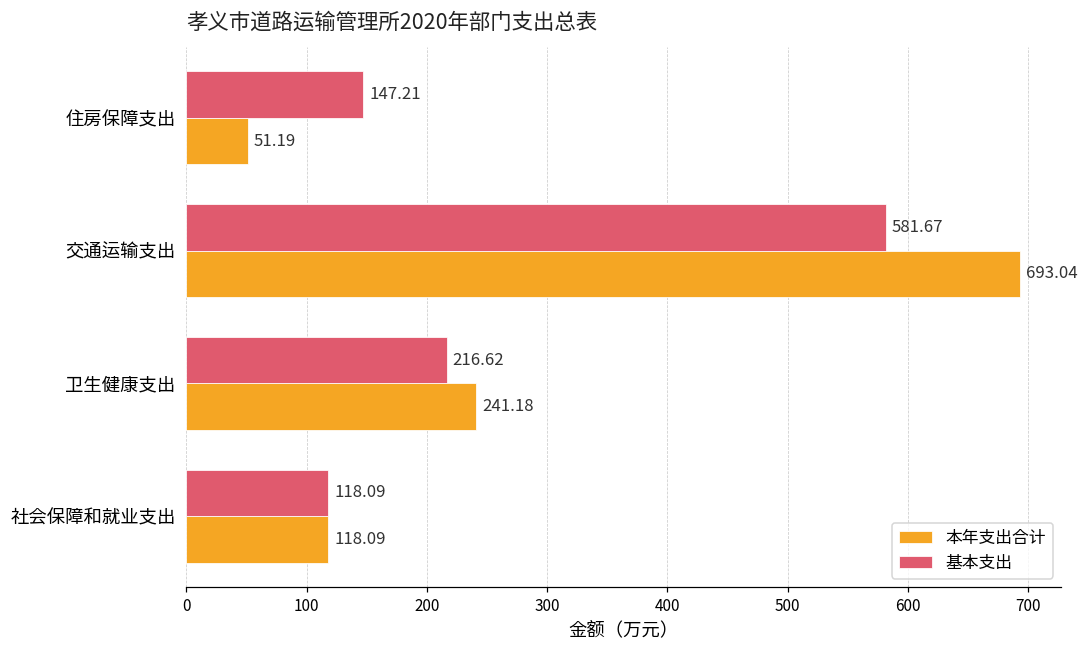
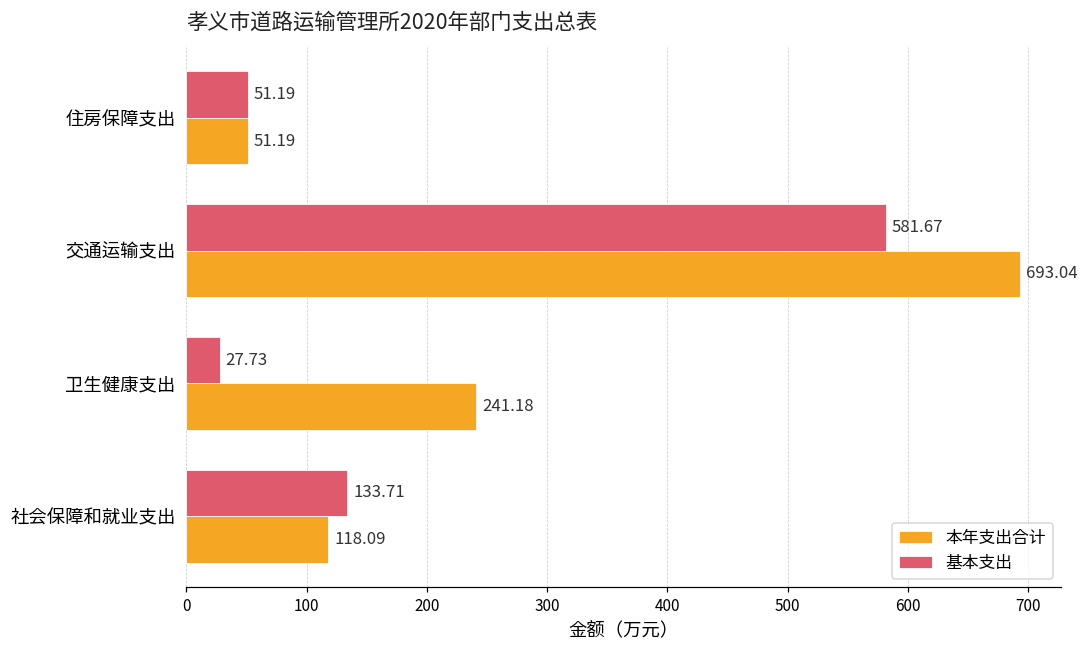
基本支出, 住房保障支出: 147.21 -> 51.19
基本支出, 卫生健康支出: 216.62 -> 27.73
基本支出, 社会保障和就业支出: 118.09 -> 133.71
